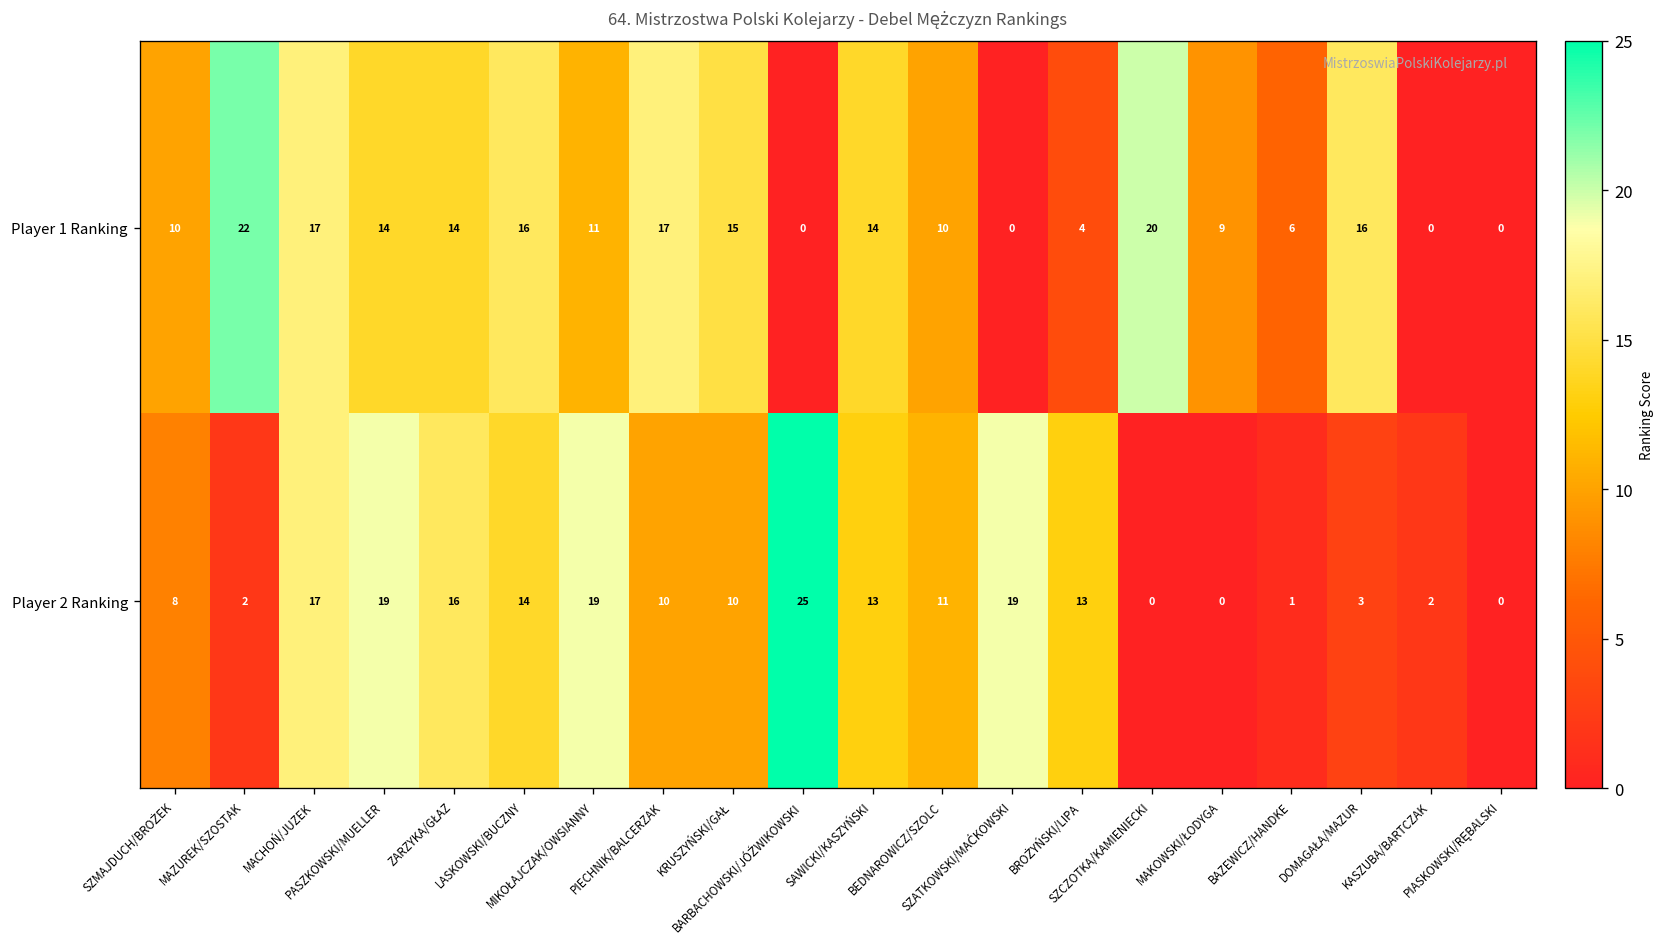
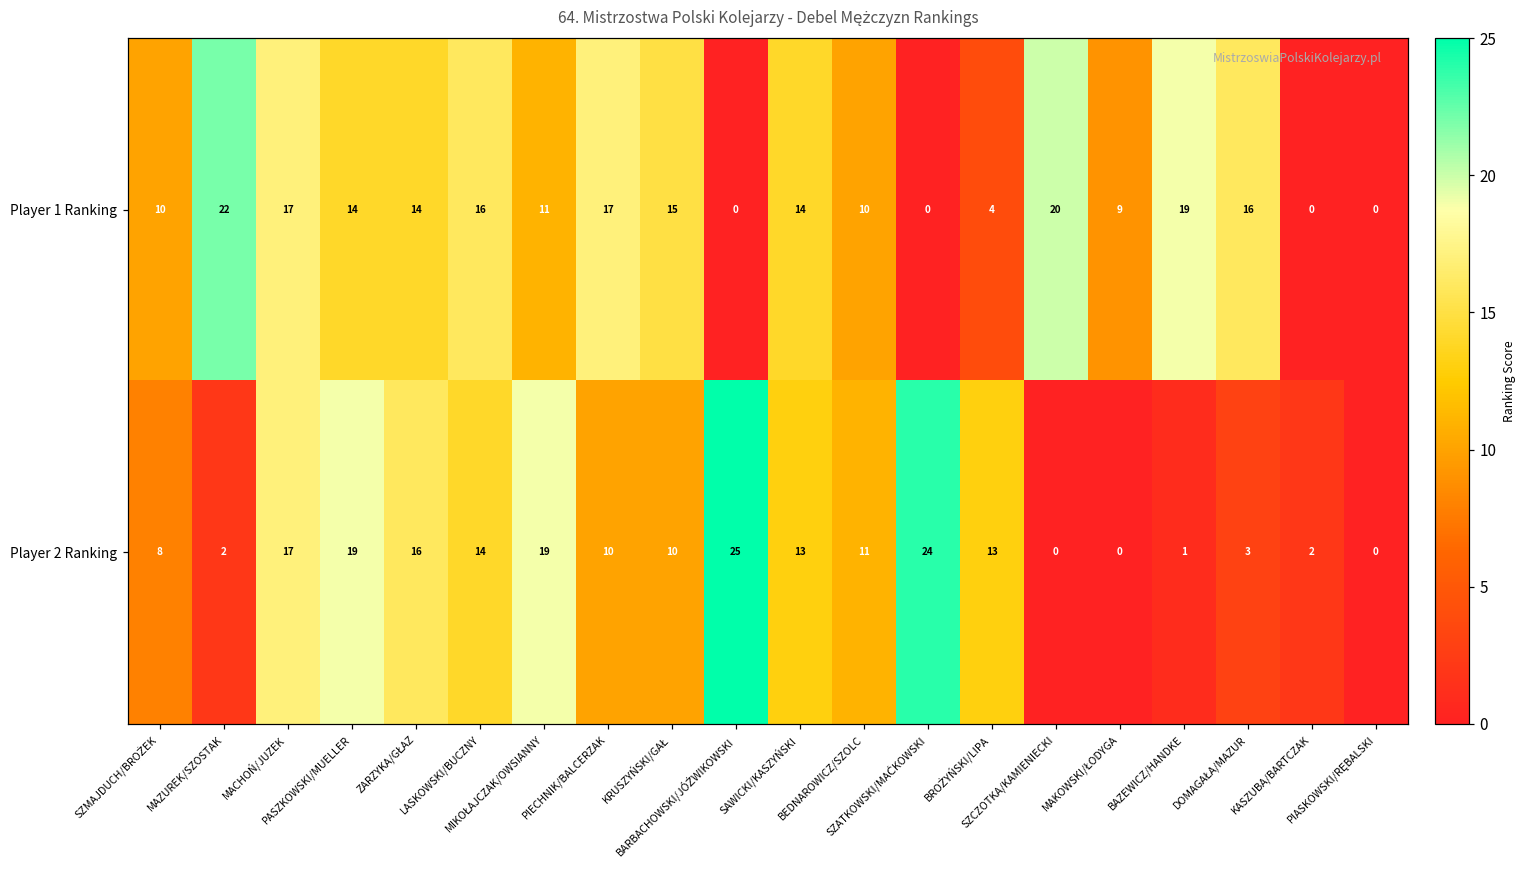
Player 1 Ranking, BAZEWICZ/HANDKE: 6 -> 19
Player 2 Ranking, SZATKOWSKI/MAĆKOWSKI: 19 -> 24
